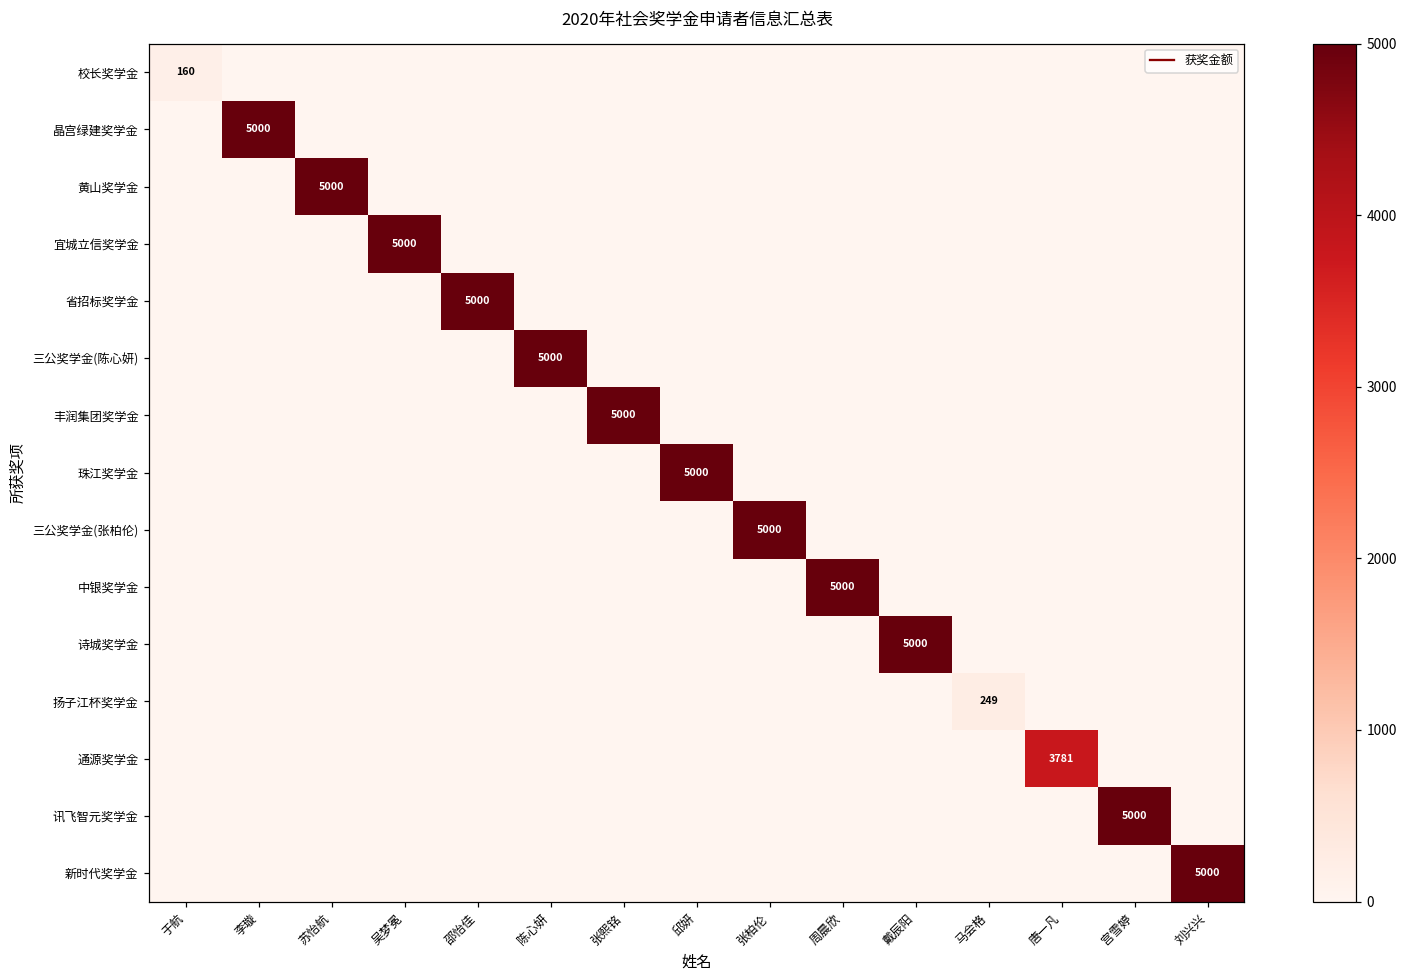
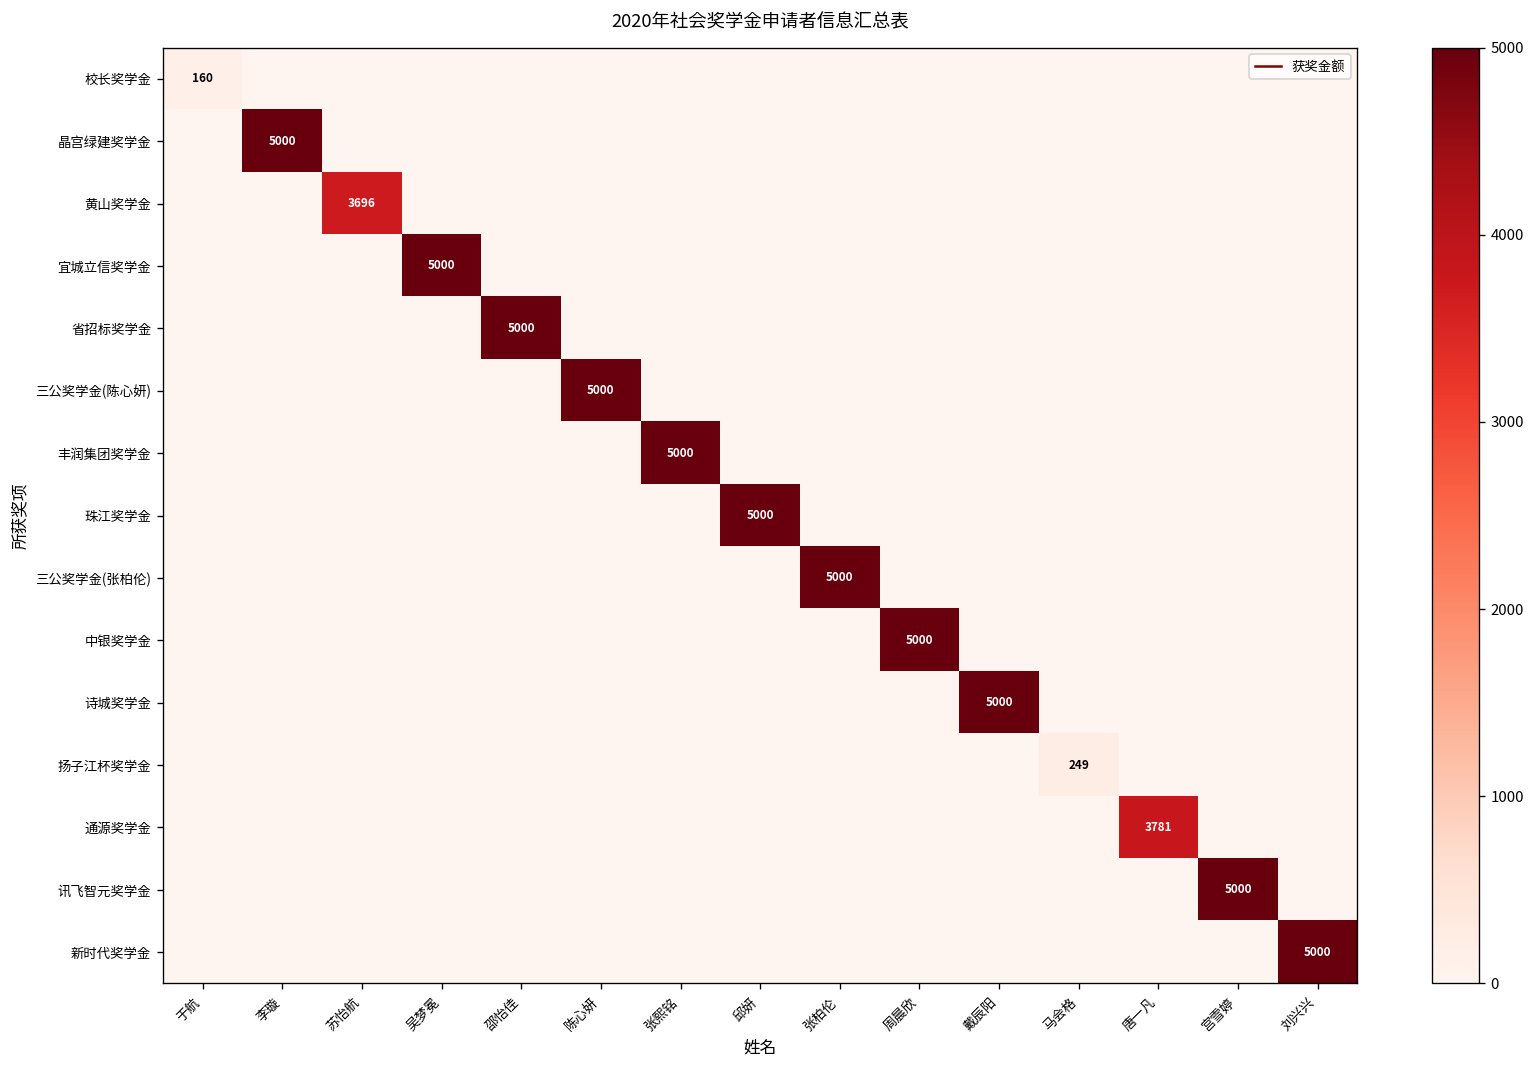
黄山奖学金, 苏怡航: 5000 -> 3696
